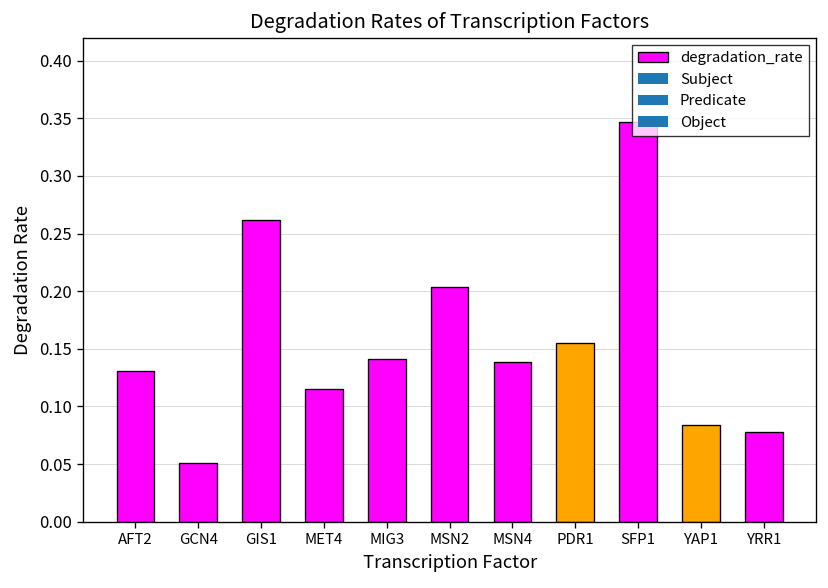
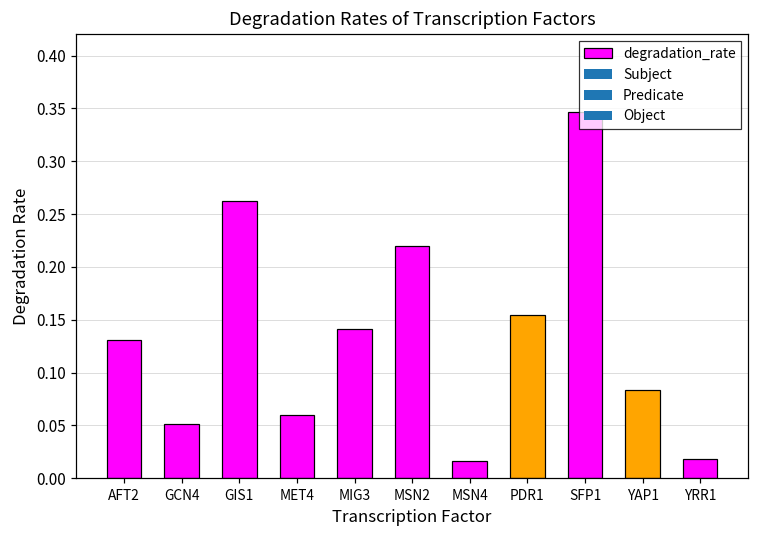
MET4: 0.12 -> 0.06
MSN2: 0.20 -> 0.22
MSN4: 0.14 -> 0.02
YRR1: 0.08 -> 0.02
